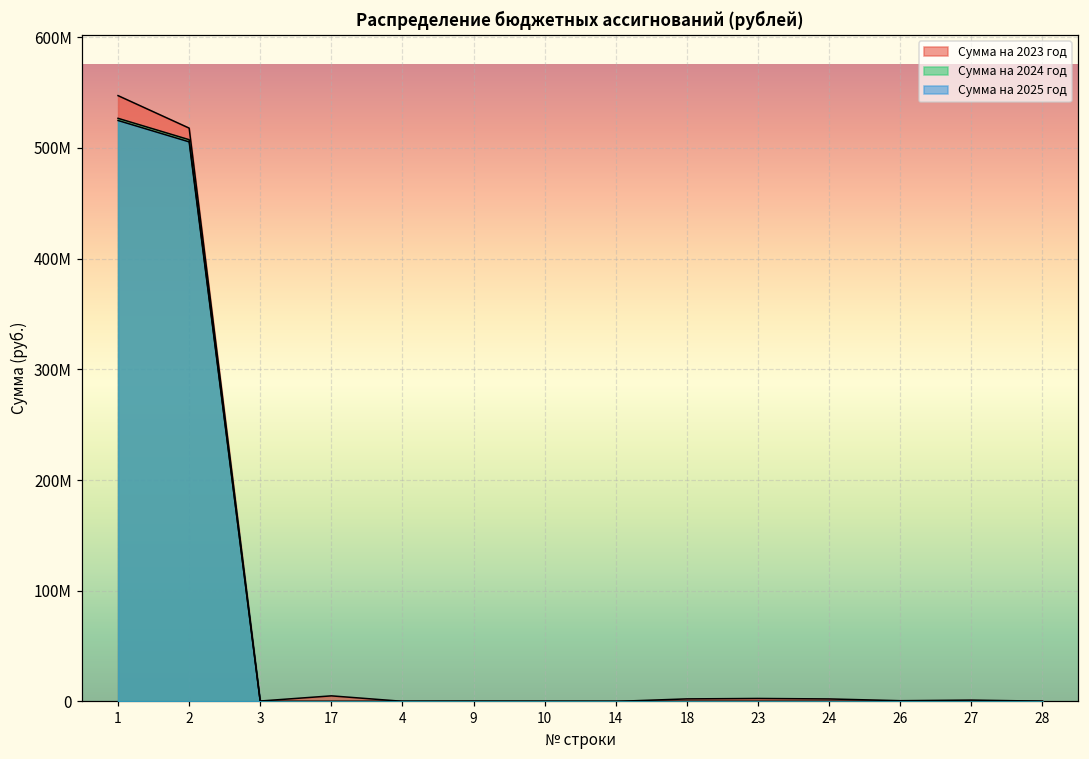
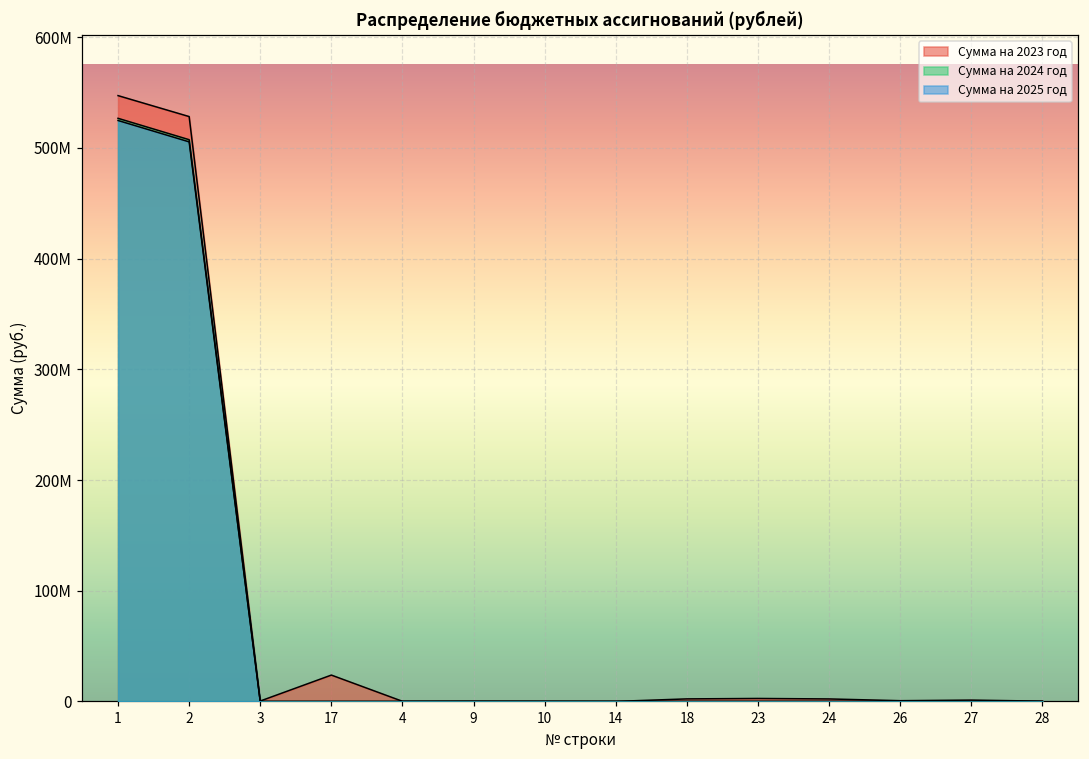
Сумма на 2023 год, 2: 518000000 -> 528000000
Сумма на 2023 год, 17: 5000000 -> 24000000
